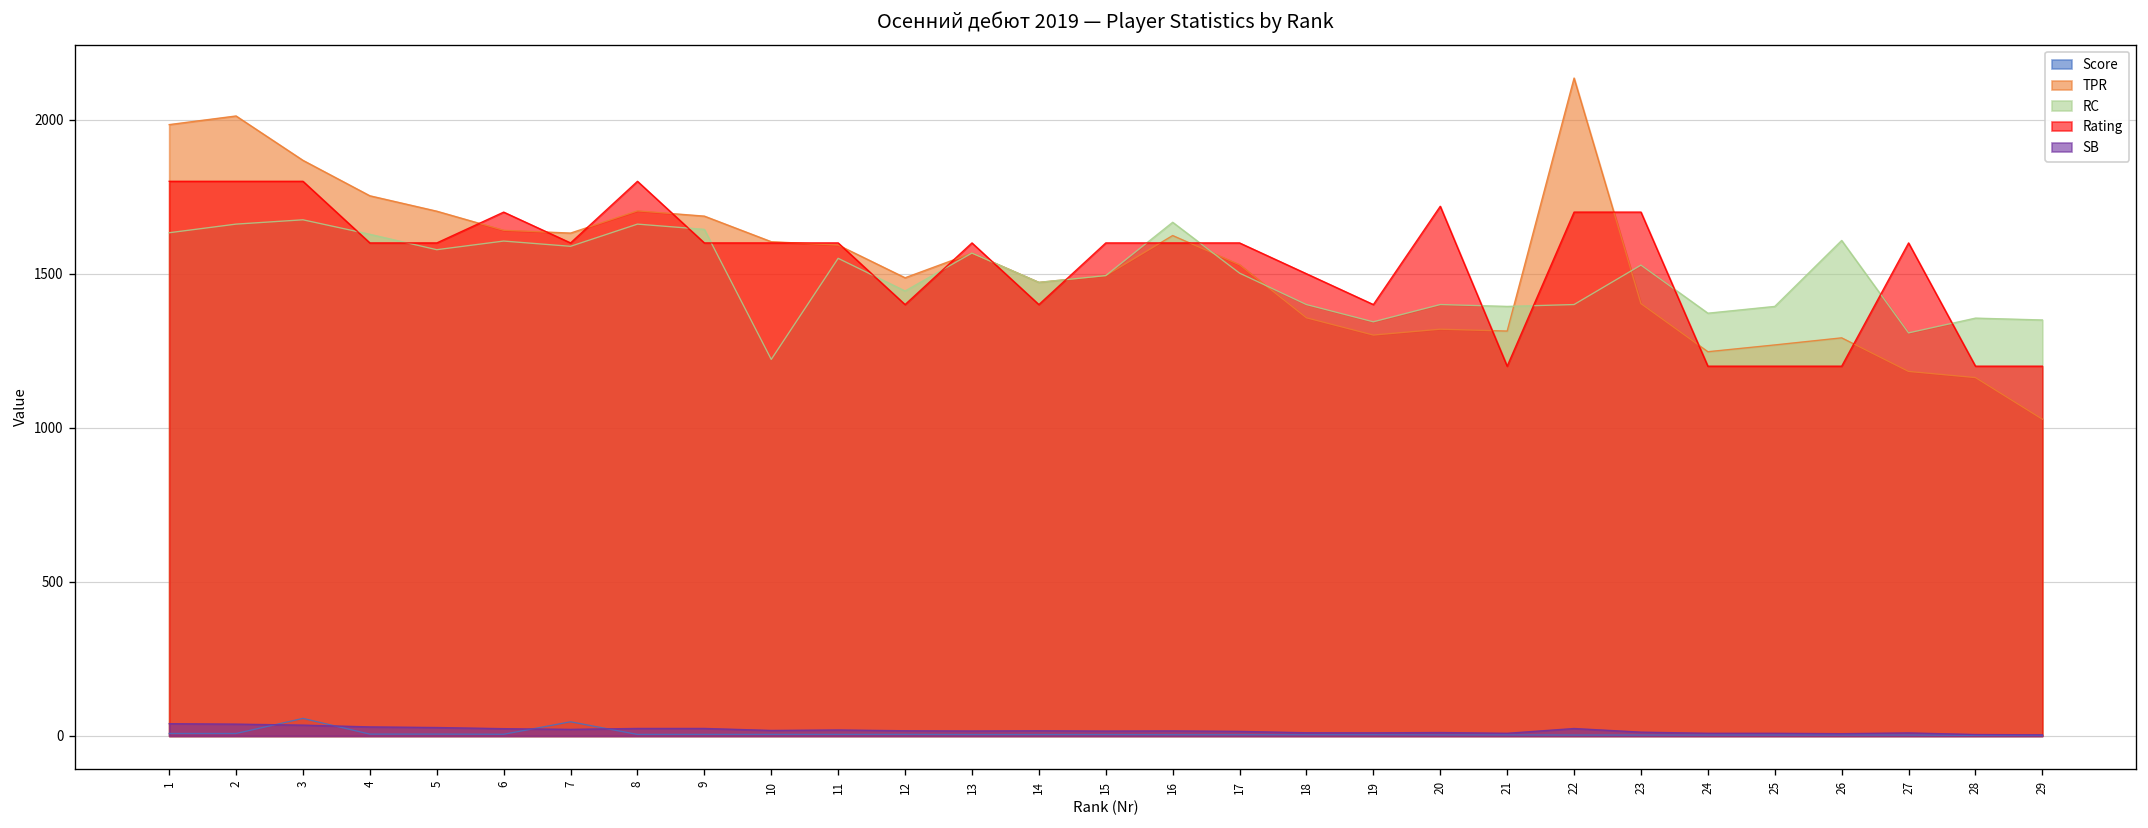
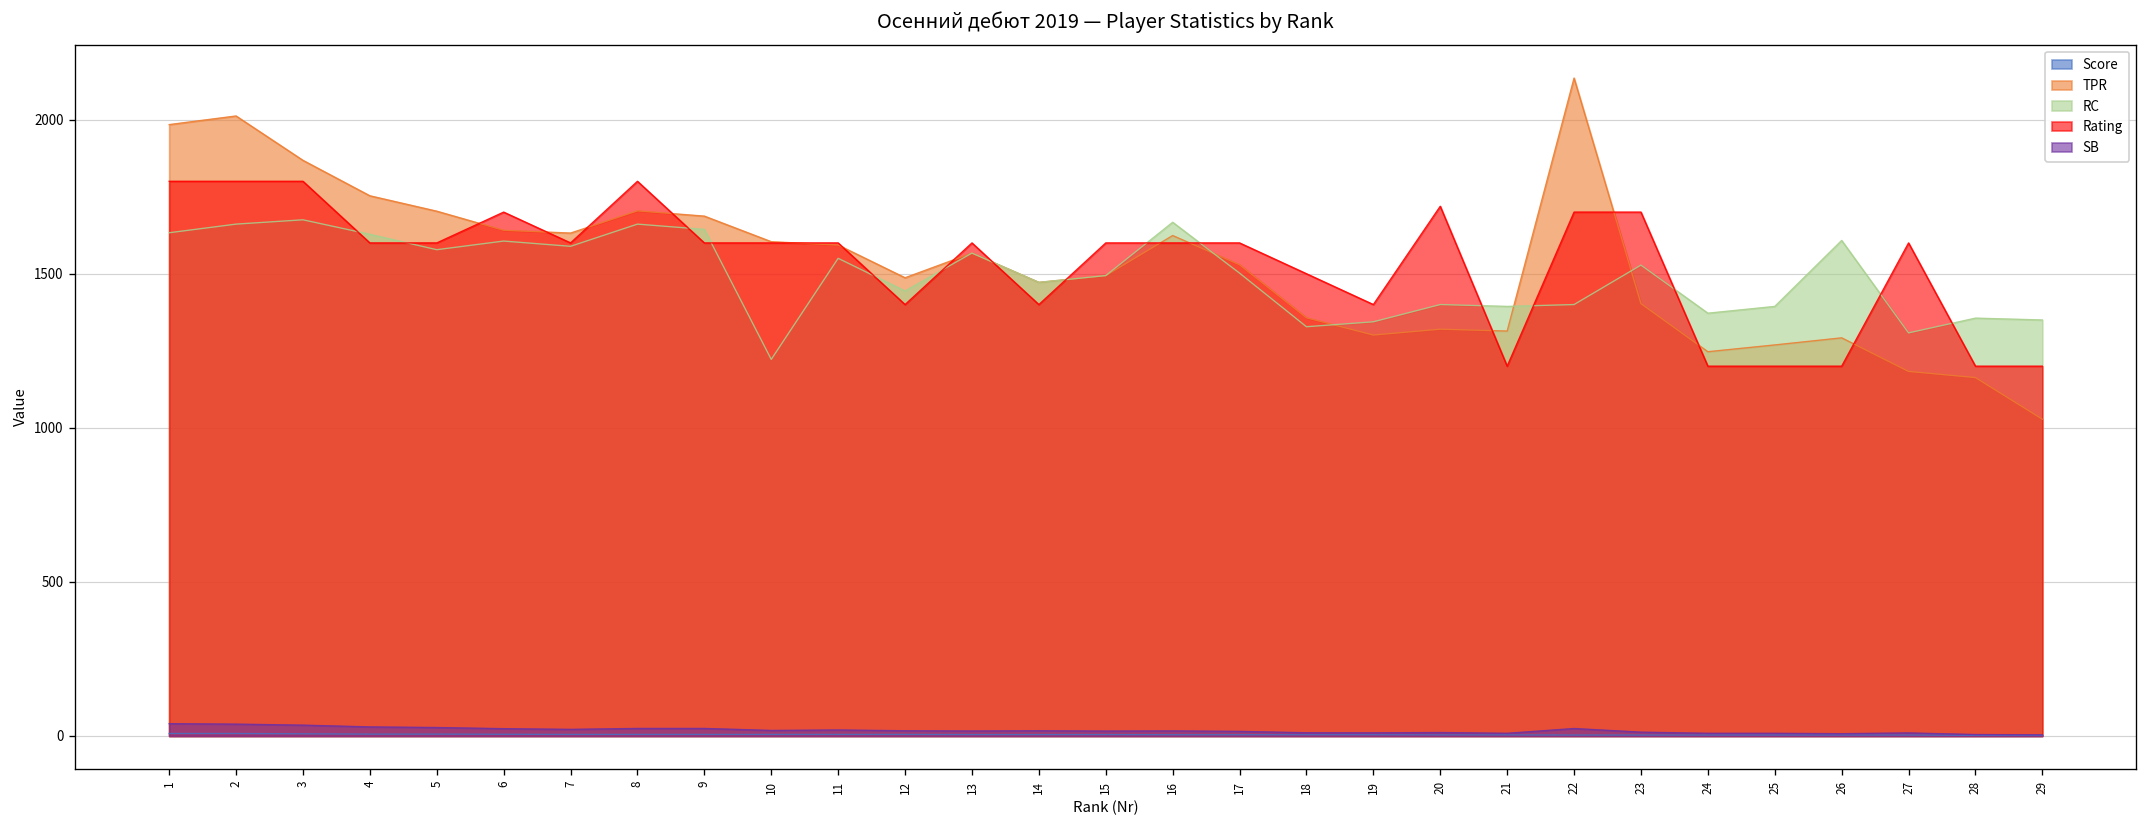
Score, 3: 60 -> 10
Score, 7: 50 -> 10
RC, 18: 1400 -> 1330
